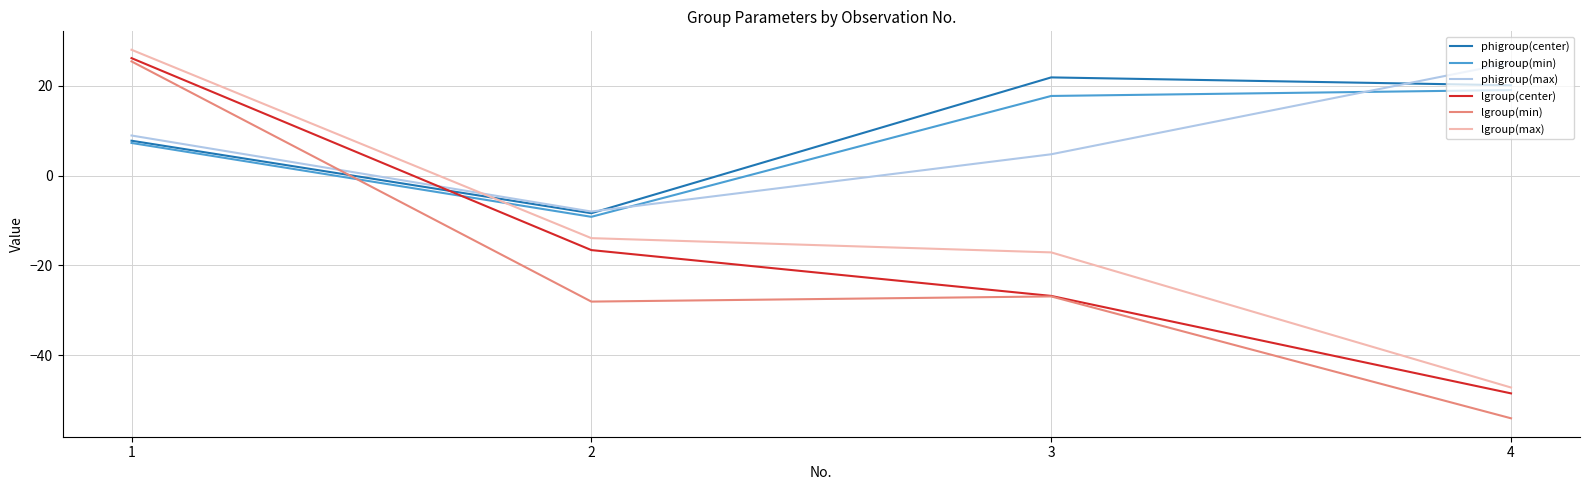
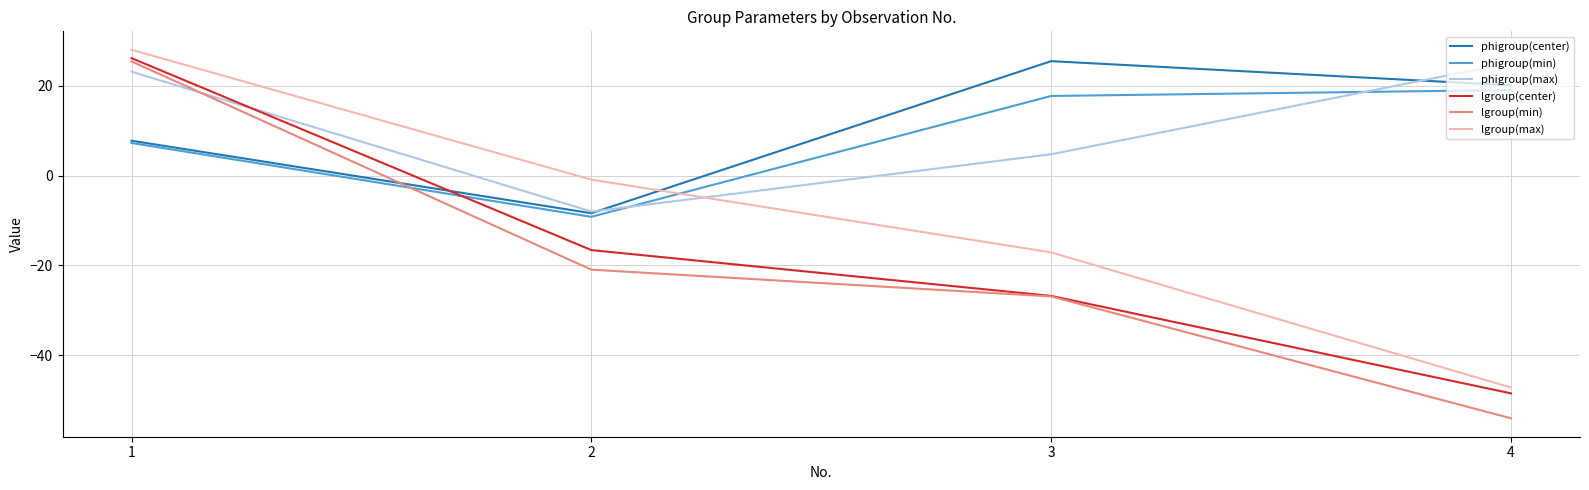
phigroup(max), 1: 9 -> 23
lgroup(min), 2: -28 -> -21
lgroup(max), 2: -14 -> -1
phigroup(center), 3: 22 -> 25
